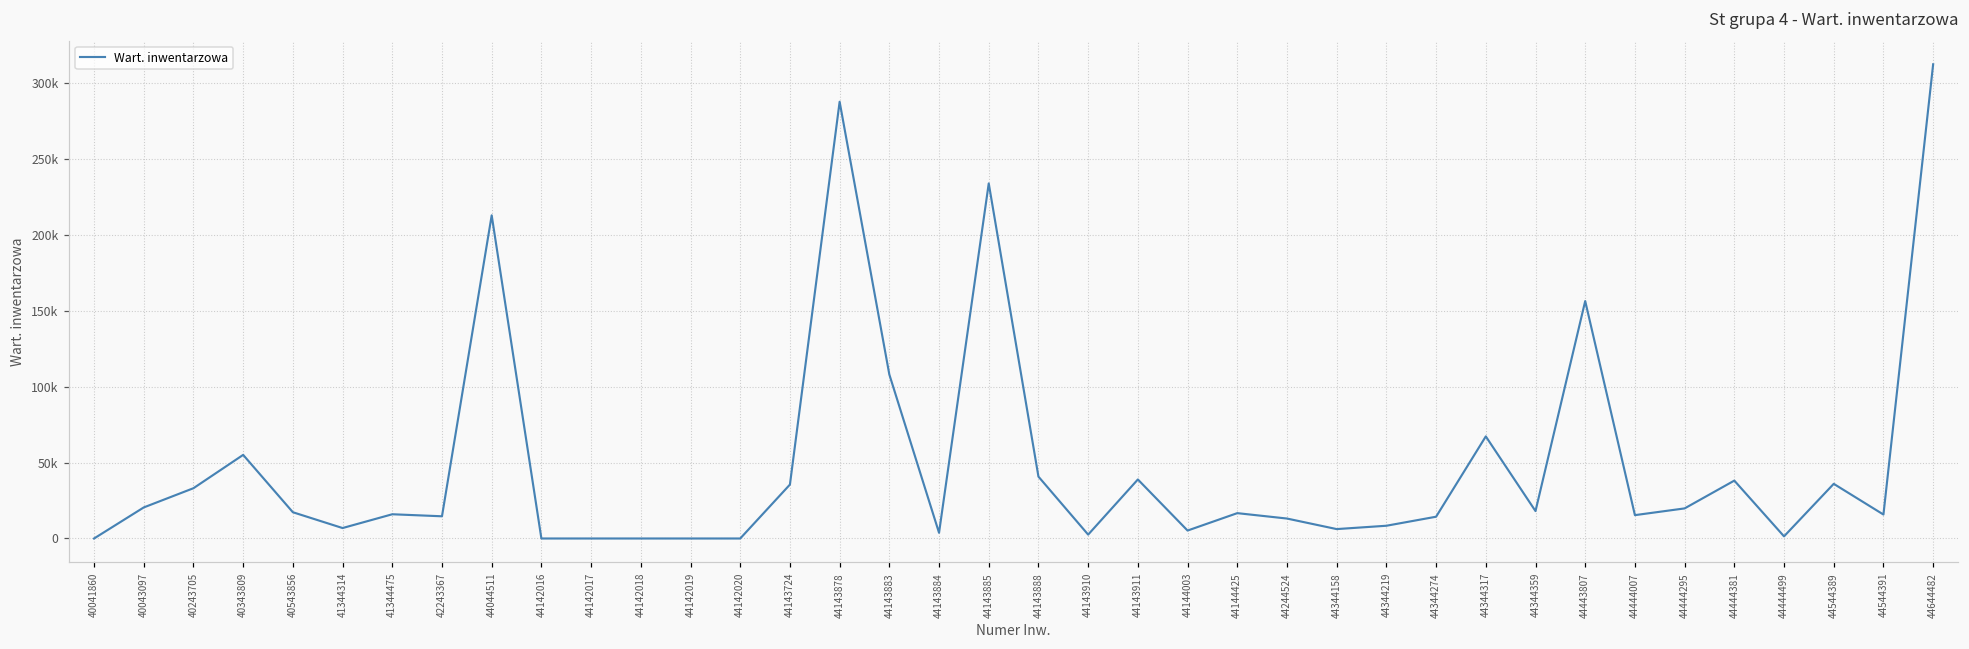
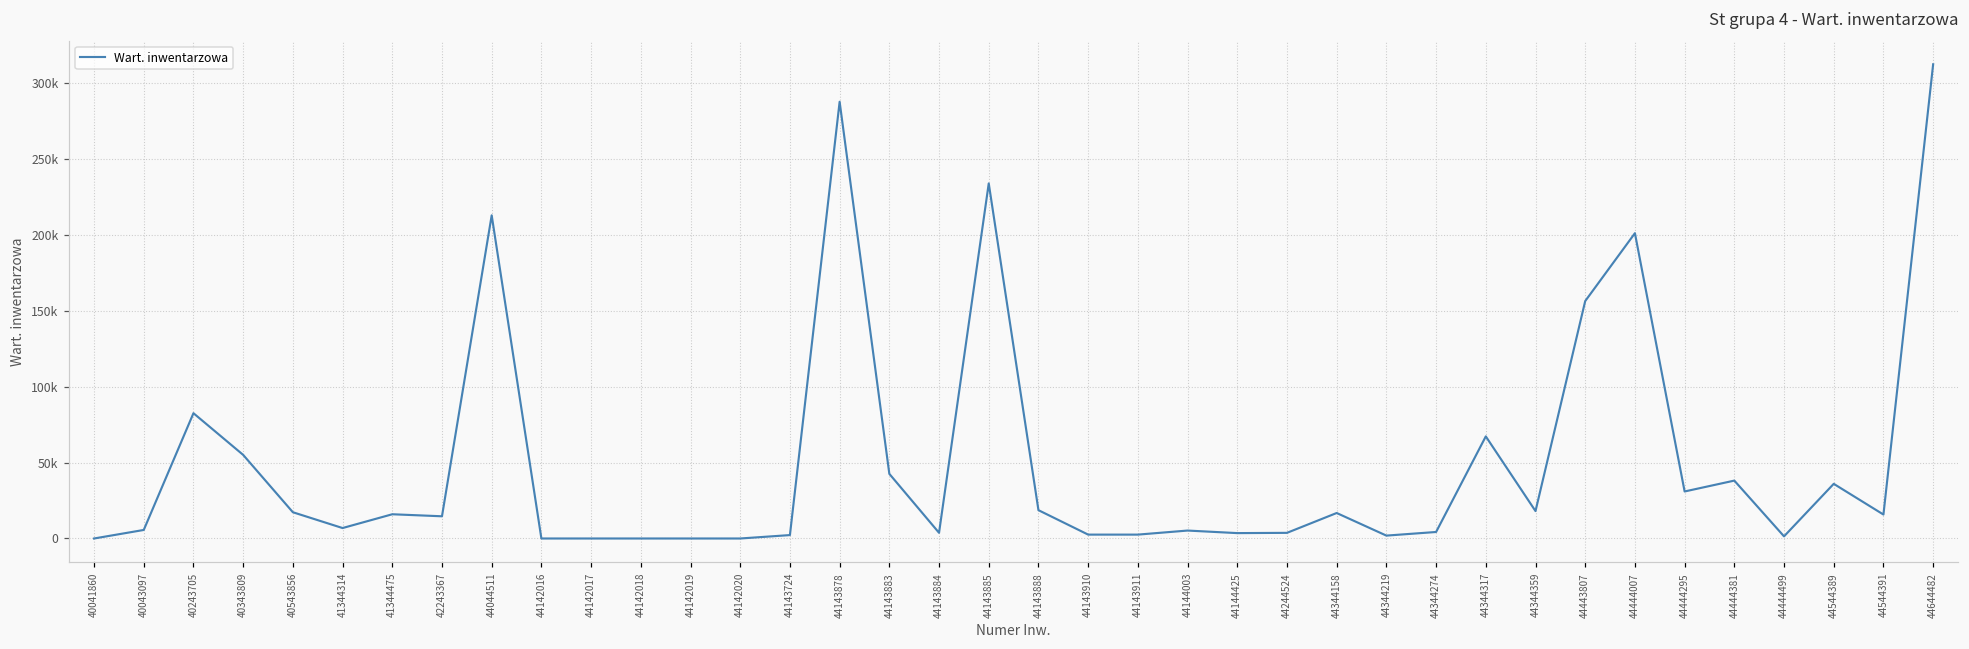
40043097: 20000 -> 6000
40243705: 33000 -> 83000
44143724: 36000 -> 2000
44143883: 108000 -> 43000
44143888: 41000 -> 19000
44143911: 39000 -> 3000
44144425: 17000 -> 4000
44244524: 13000 -> 4000
44344158: 6000 -> 17000
44344219: 8000 -> 2000
44344274: 14000 -> 4000
44444007: 15000 -> 201000
44444295: 20000 -> 31000
